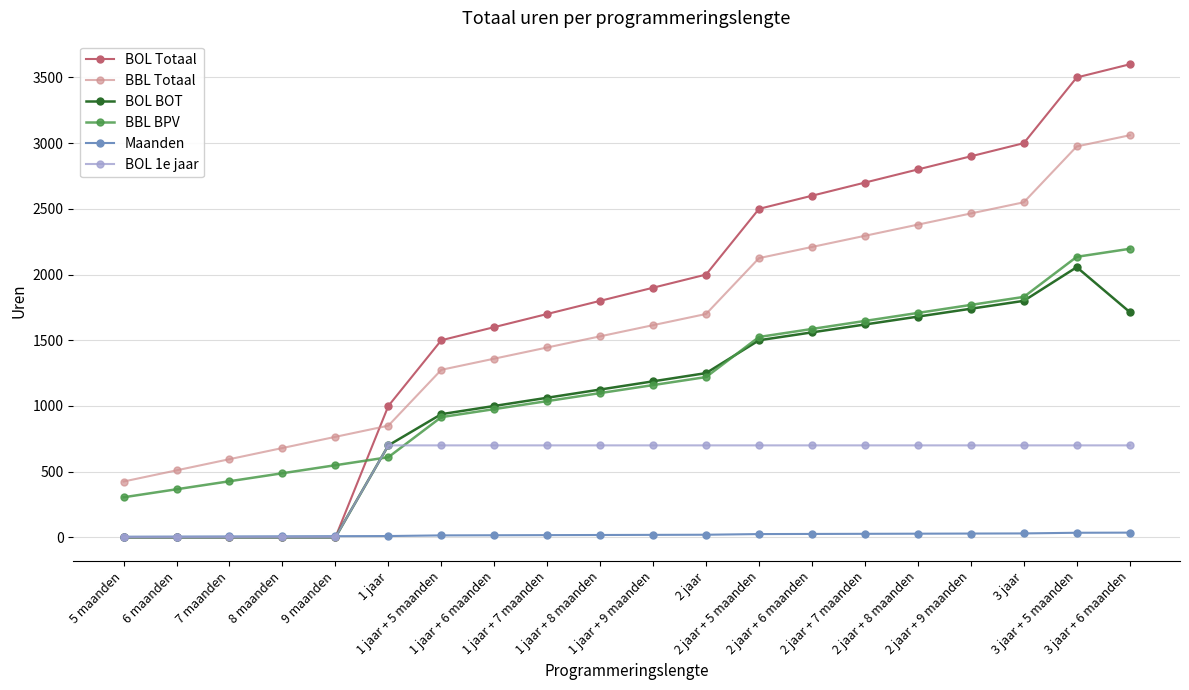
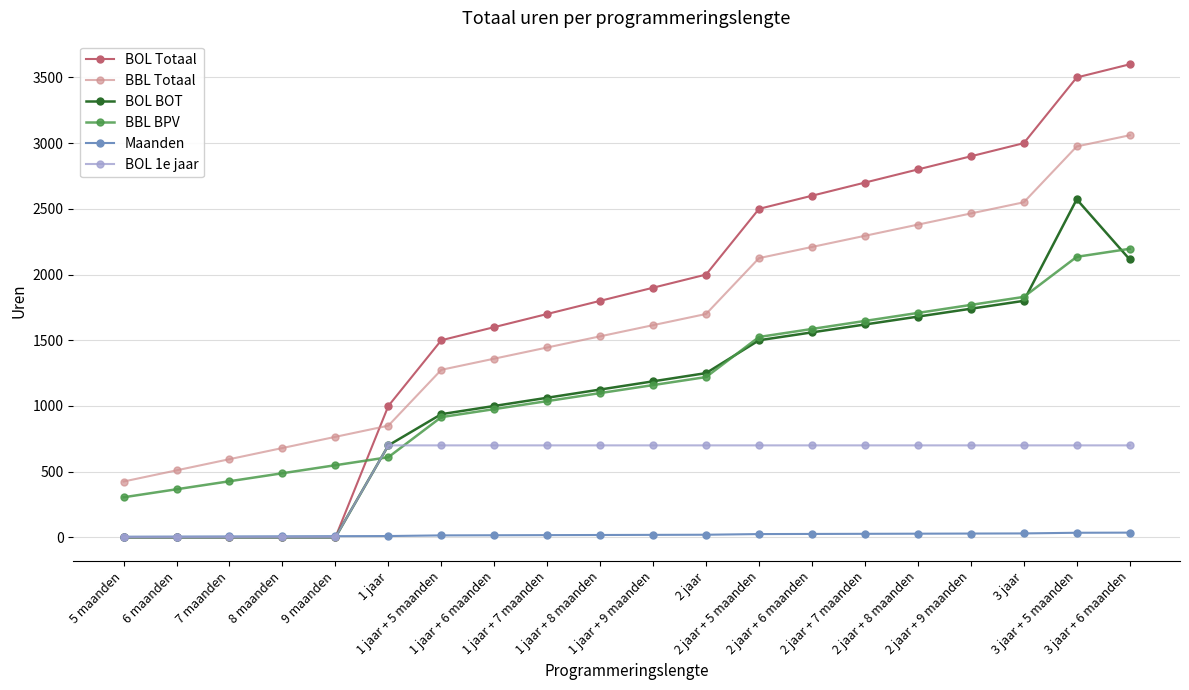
BOL BOT, 3 jaar + 5 maanden: 2060 -> 2570
BOL BOT, 3 jaar + 6 maanden: 1720 -> 2120
